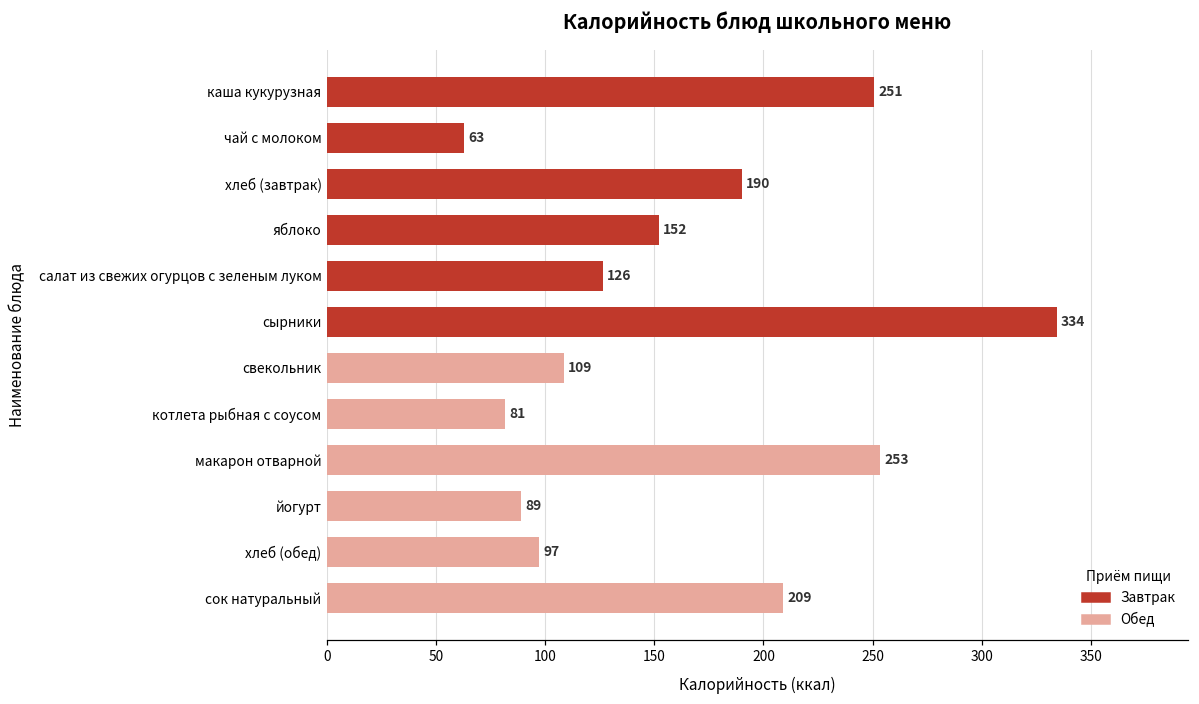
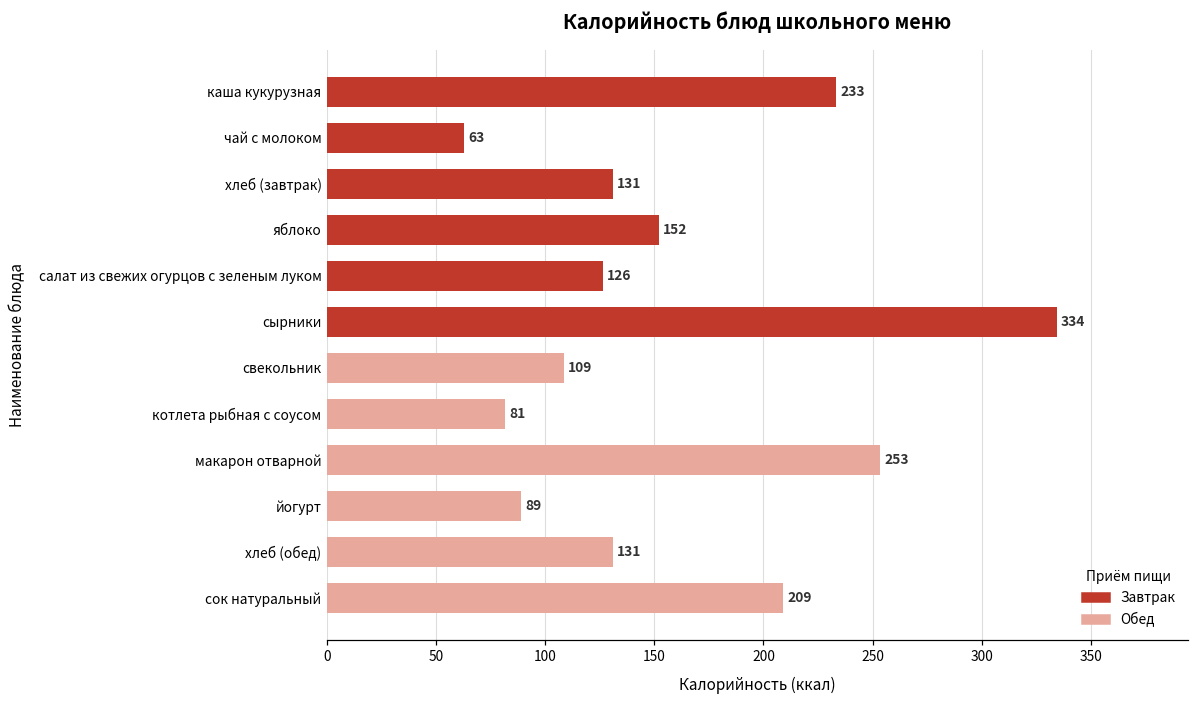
каша кукурузная: 251 -> 233
хлеб (завтрак): 190 -> 131
хлеб (обед): 97 -> 131
